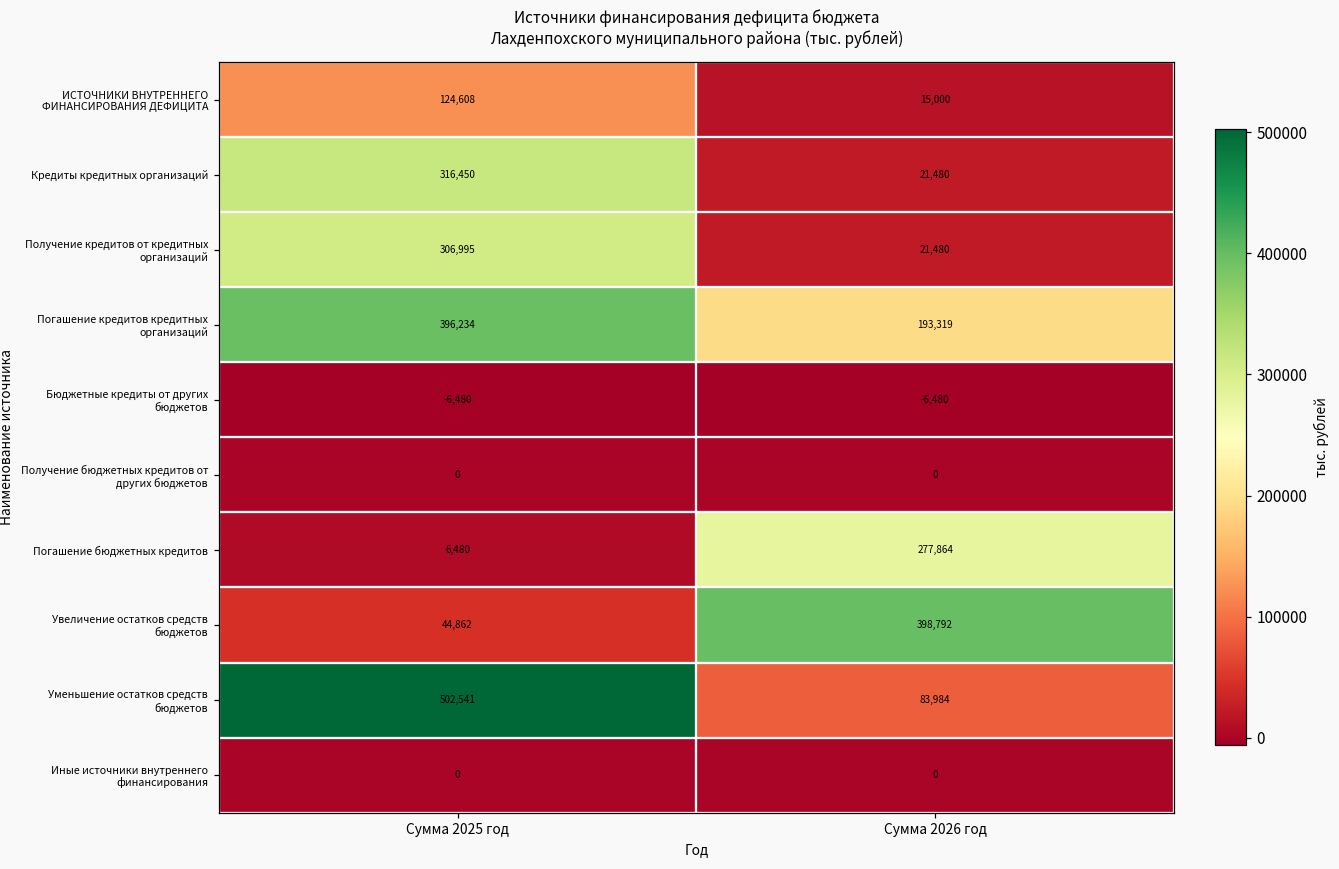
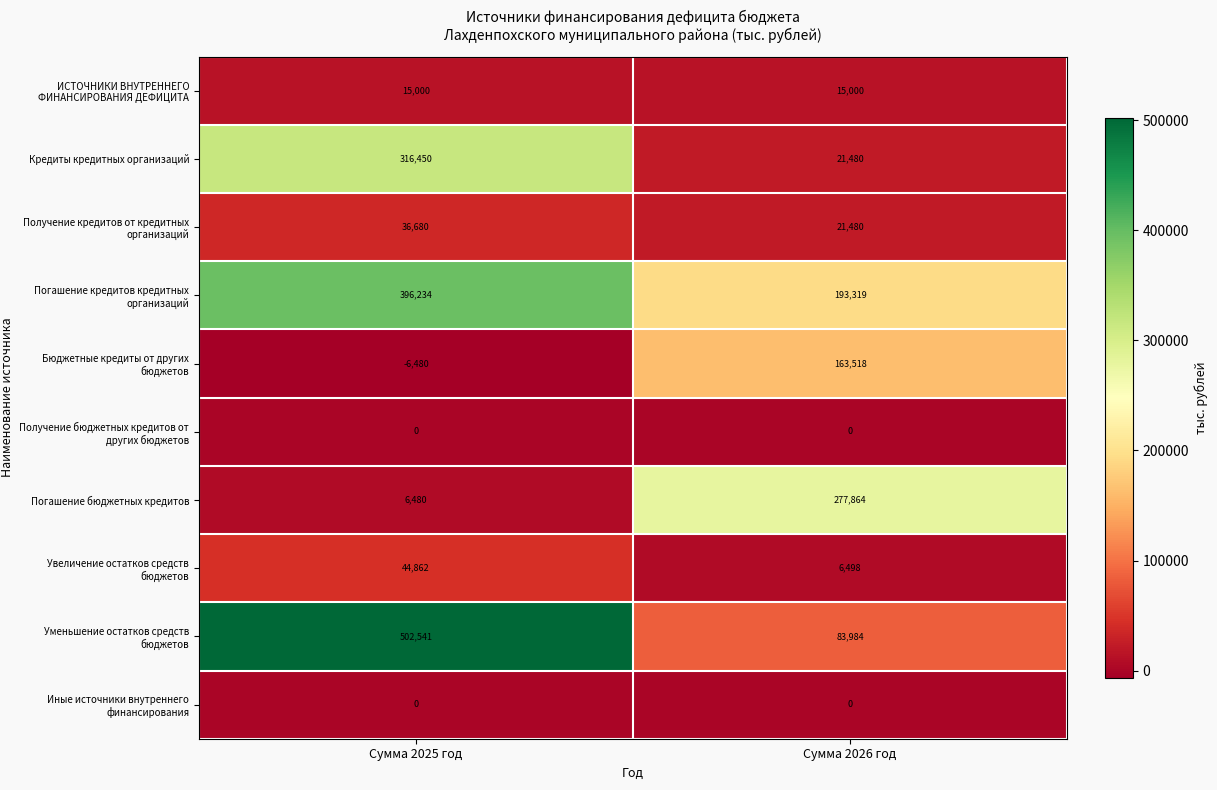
ИСТОЧНИКИ ВНУТРЕННЕГО ФИНАНСИРОВАНИЯ ДЕФИЦИТА, Сумма 2025 год: 124,608 -> 15,000
Получение кредитов от кредитных организаций, Сумма 2025 год: 306,995 -> 36,680
Бюджетные кредиты от других бюджетов, Сумма 2026 год: -6,480 -> 163,518
Увеличение остатков средств бюджетов, Сумма 2026 год: 398,792 -> 6,498
